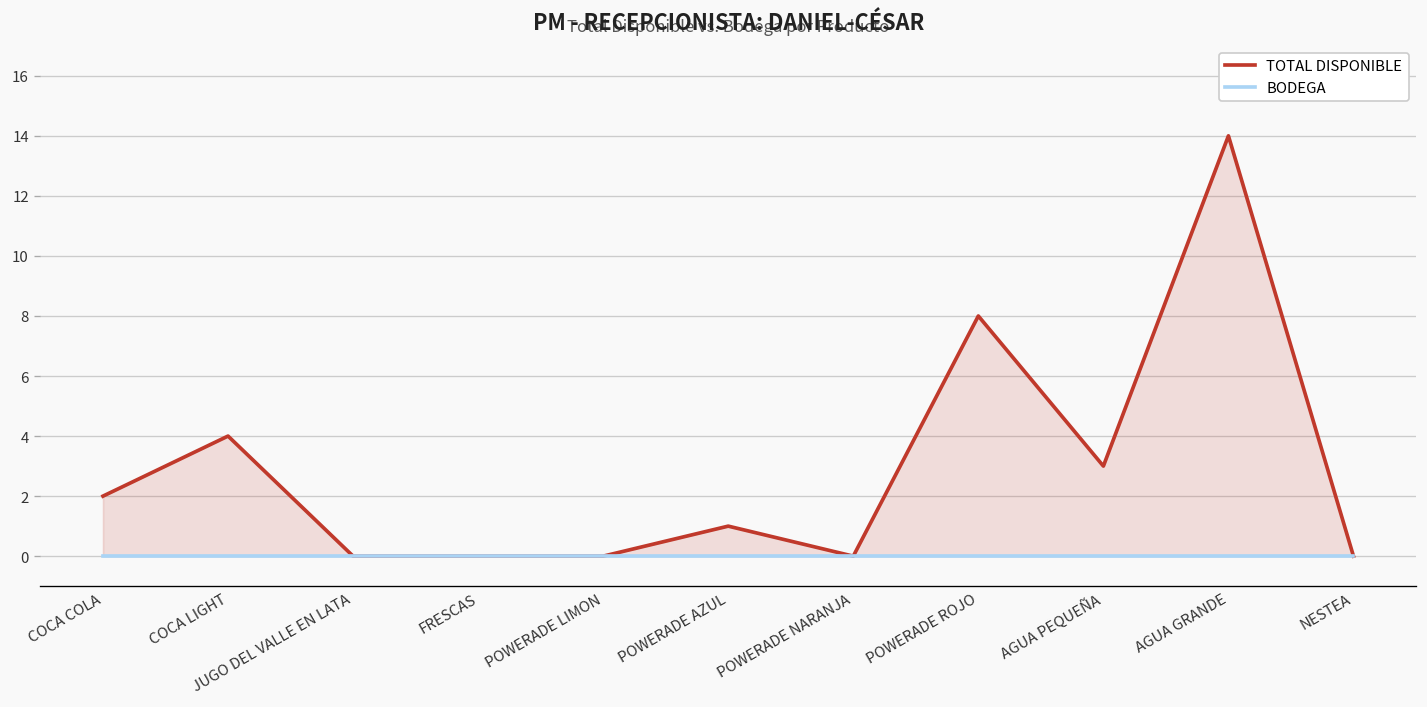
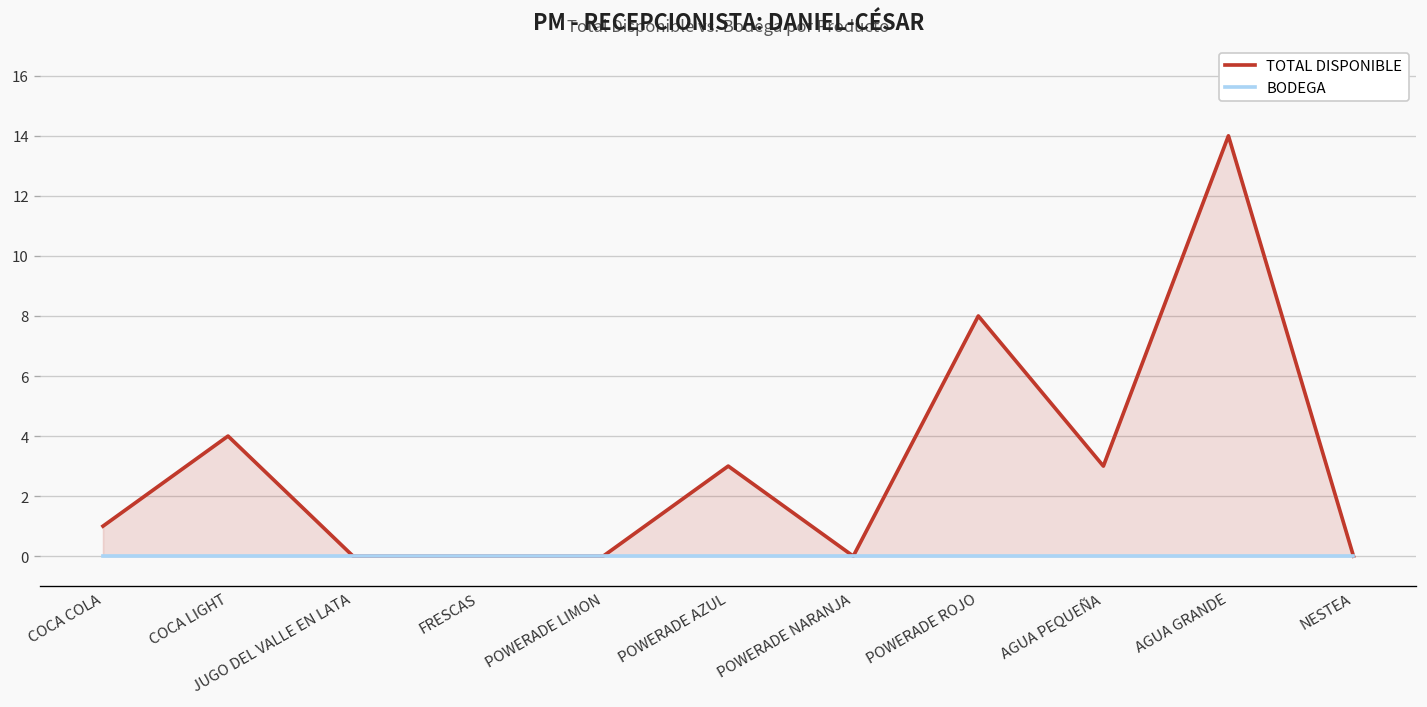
TOTAL DISPONIBLE, COCA COLA: 2 -> 1
TOTAL DISPONIBLE, POWERADE AZUL: 1 -> 3
